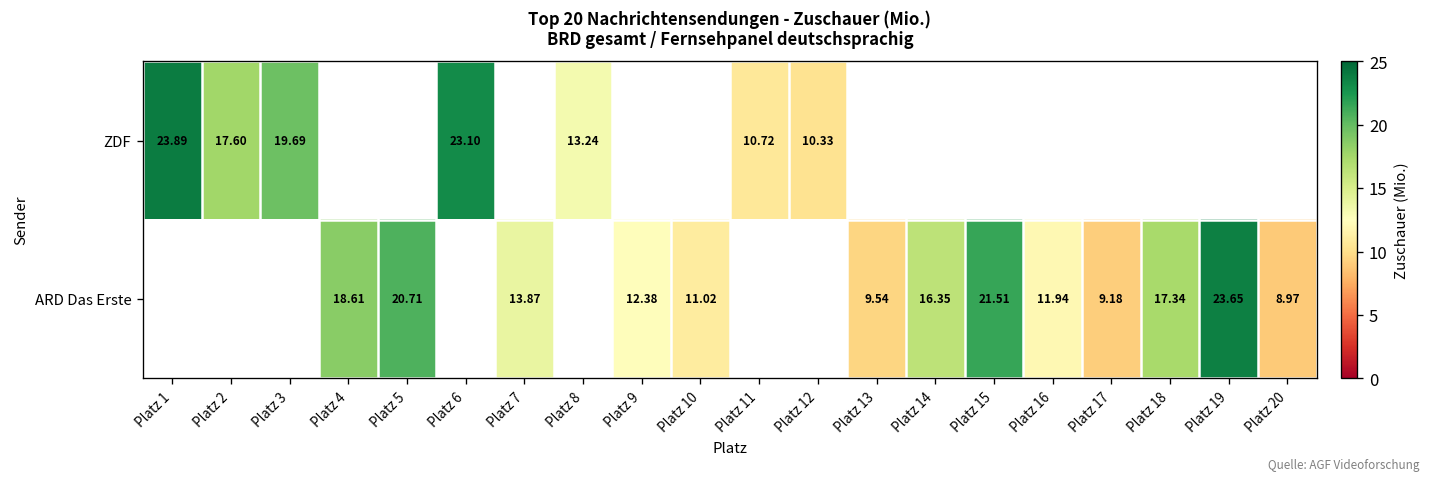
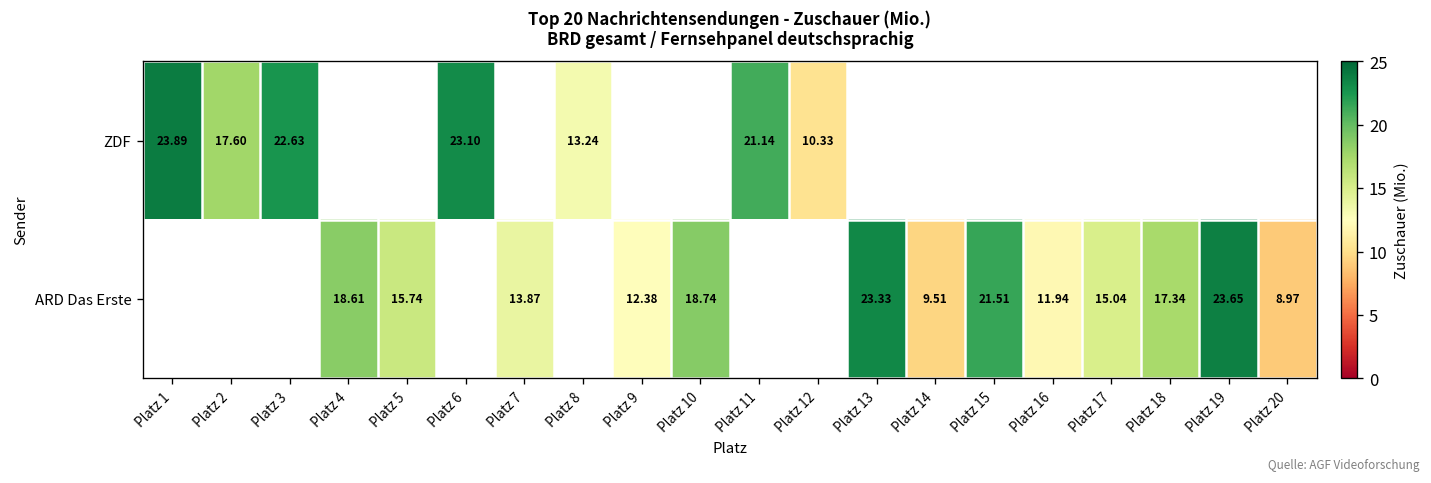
ZDF, Platz 3: 19.69 -> 22.63
ZDF, Platz 11: 10.72 -> 21.14
ARD Das Erste, Platz 5: 20.71 -> 15.74
ARD Das Erste, Platz 10: 11.02 -> 18.74
ARD Das Erste, Platz 13: 9.54 -> 23.33
ARD Das Erste, Platz 14: 16.35 -> 9.51
ARD Das Erste, Platz 17: 9.18 -> 15.04
